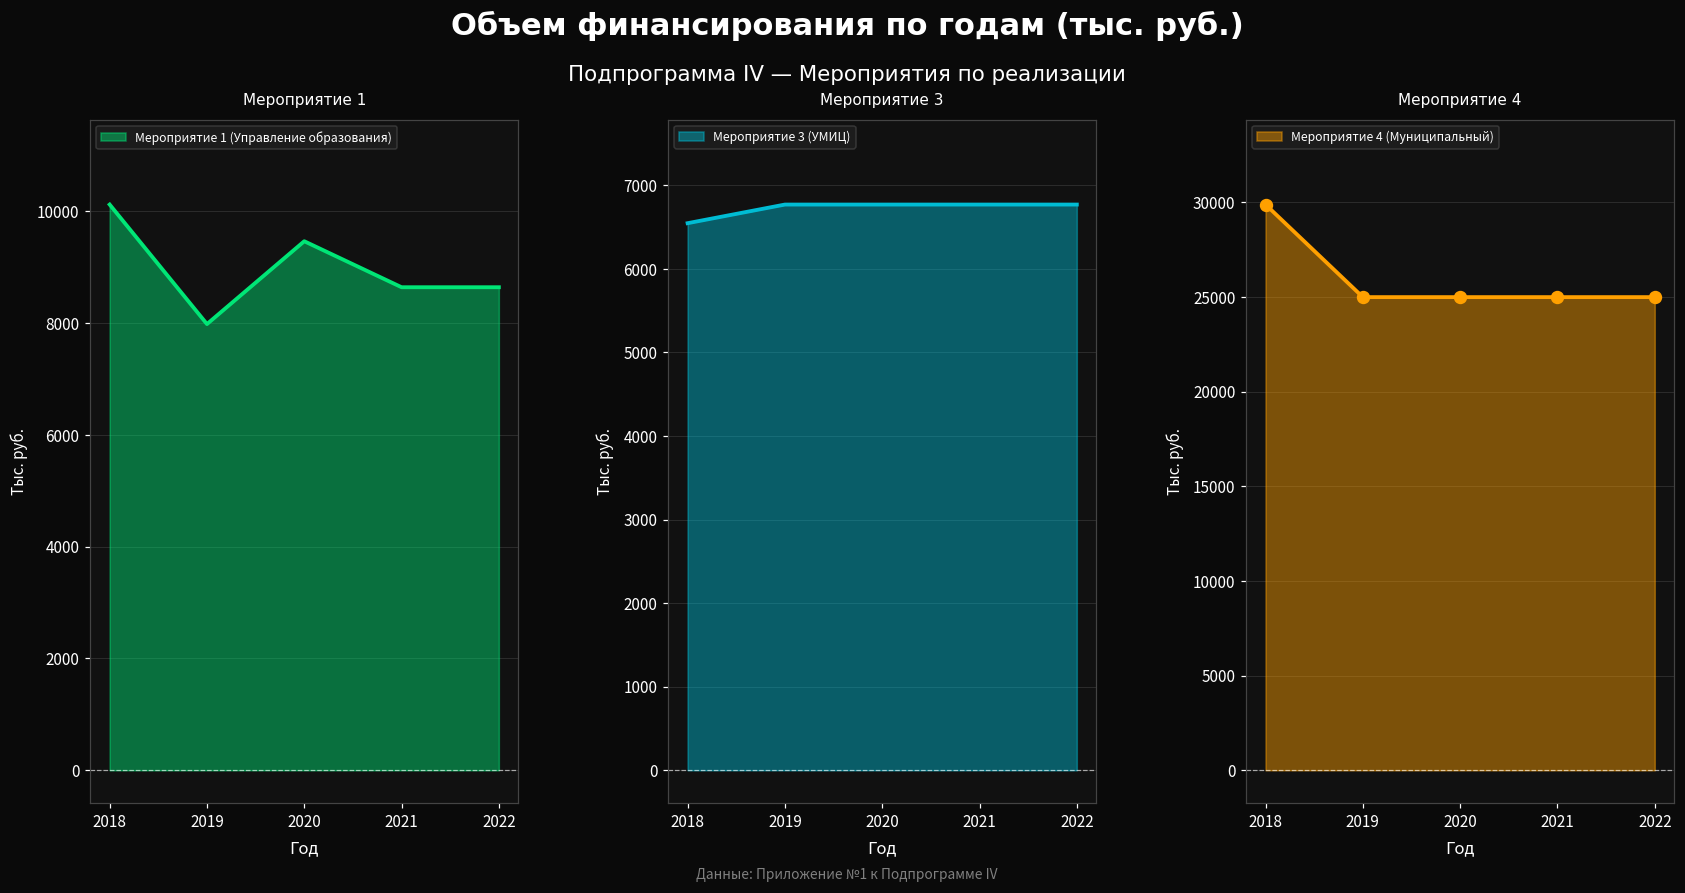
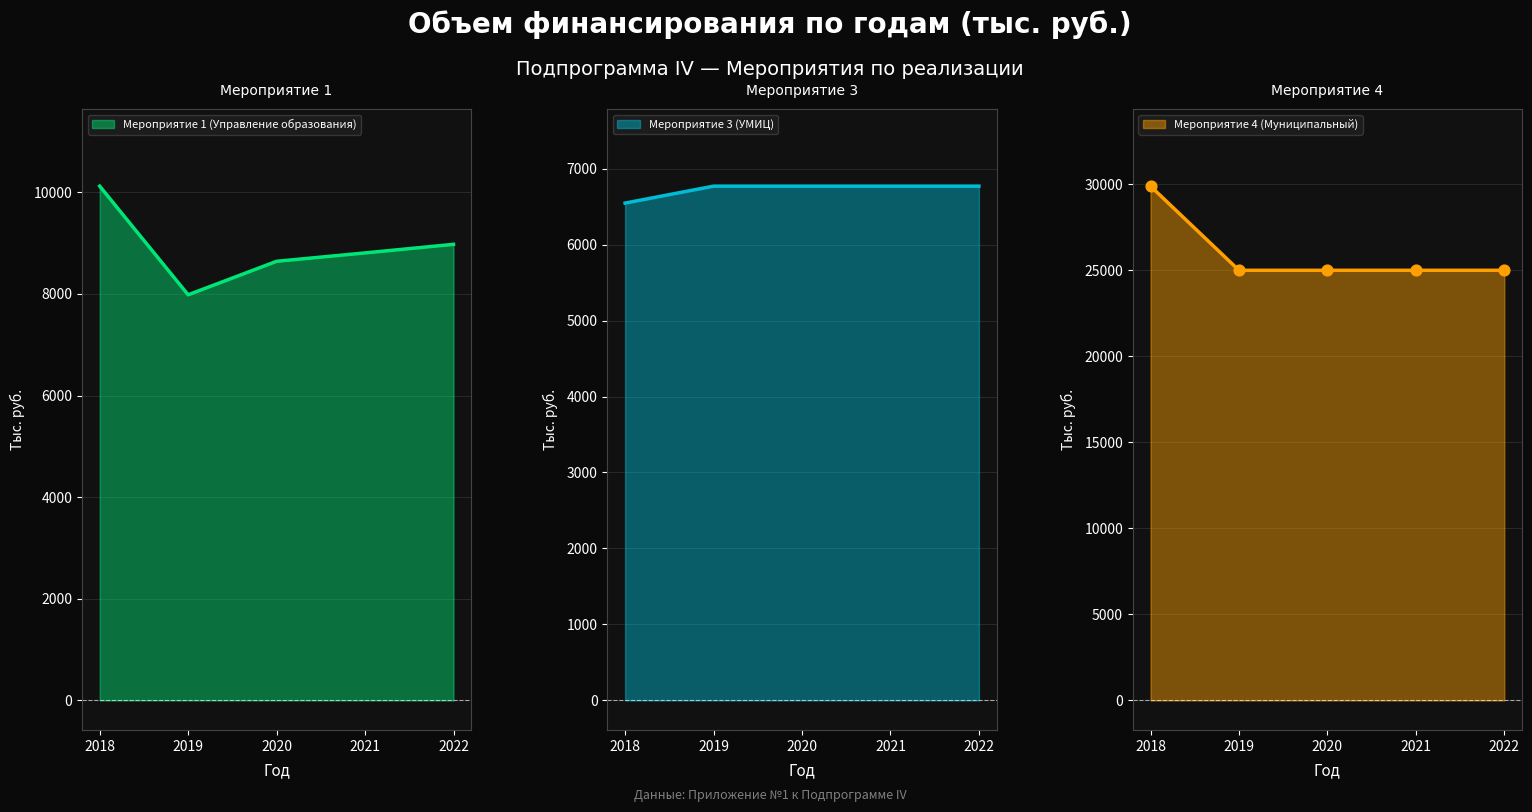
Мероприятие 1, 2020: 9500 -> 8600
Мероприятие 1, 2021: 8600 -> 8800
Мероприятие 1, 2022: 8600 -> 9000
